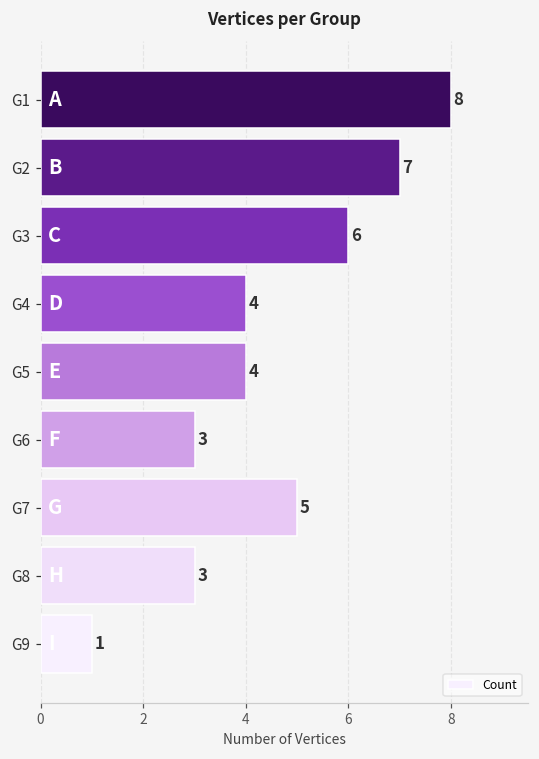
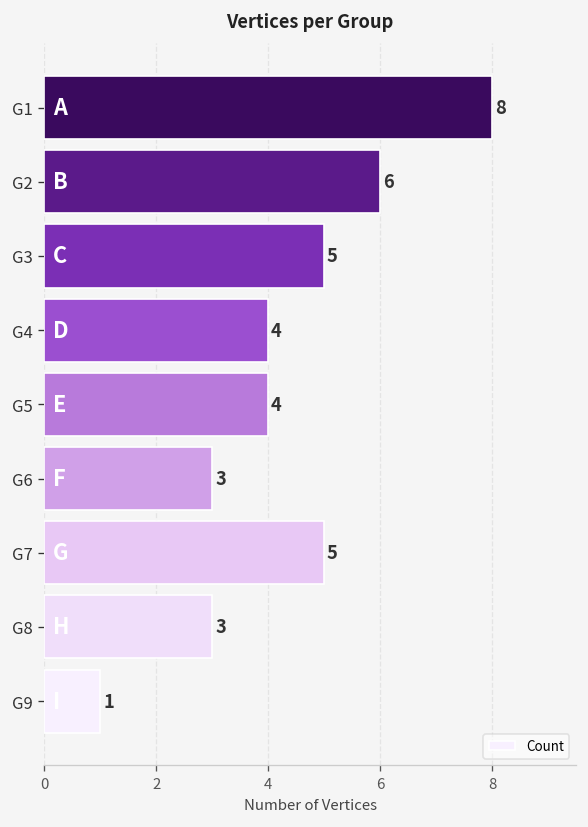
G2: 7 -> 6
G3: 6 -> 5
